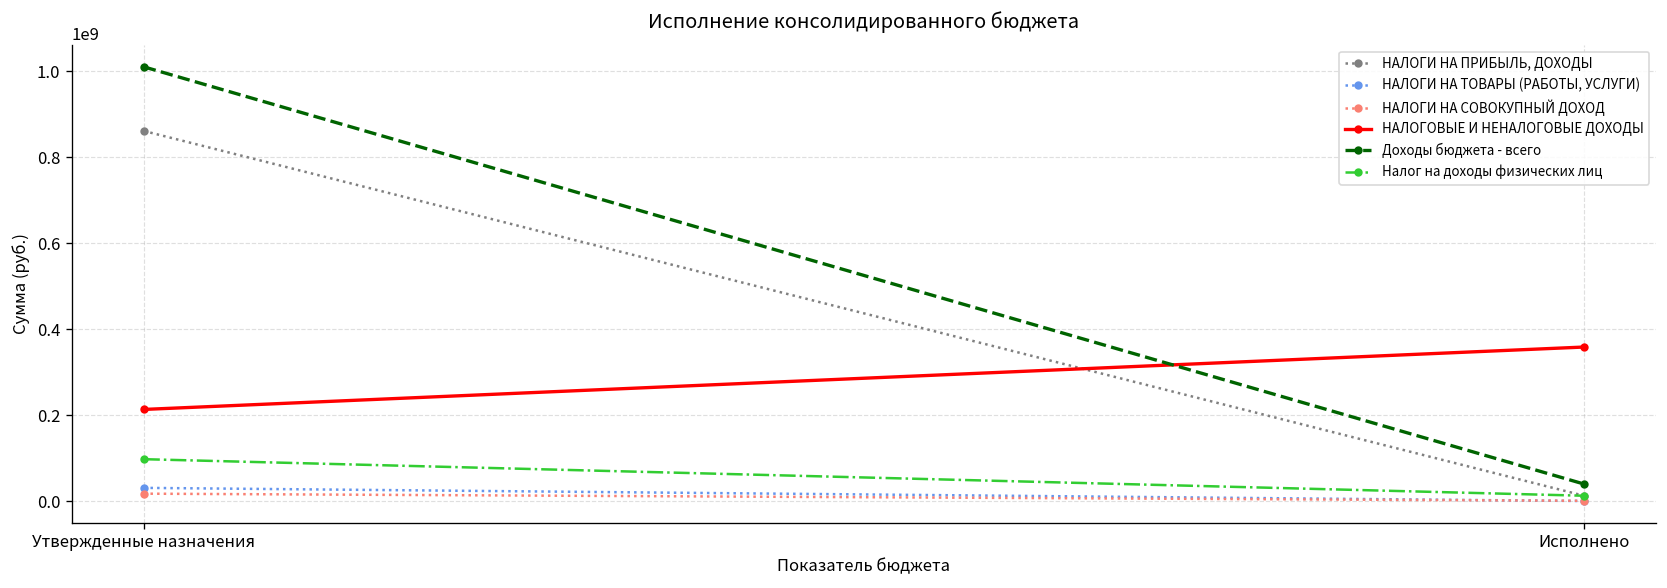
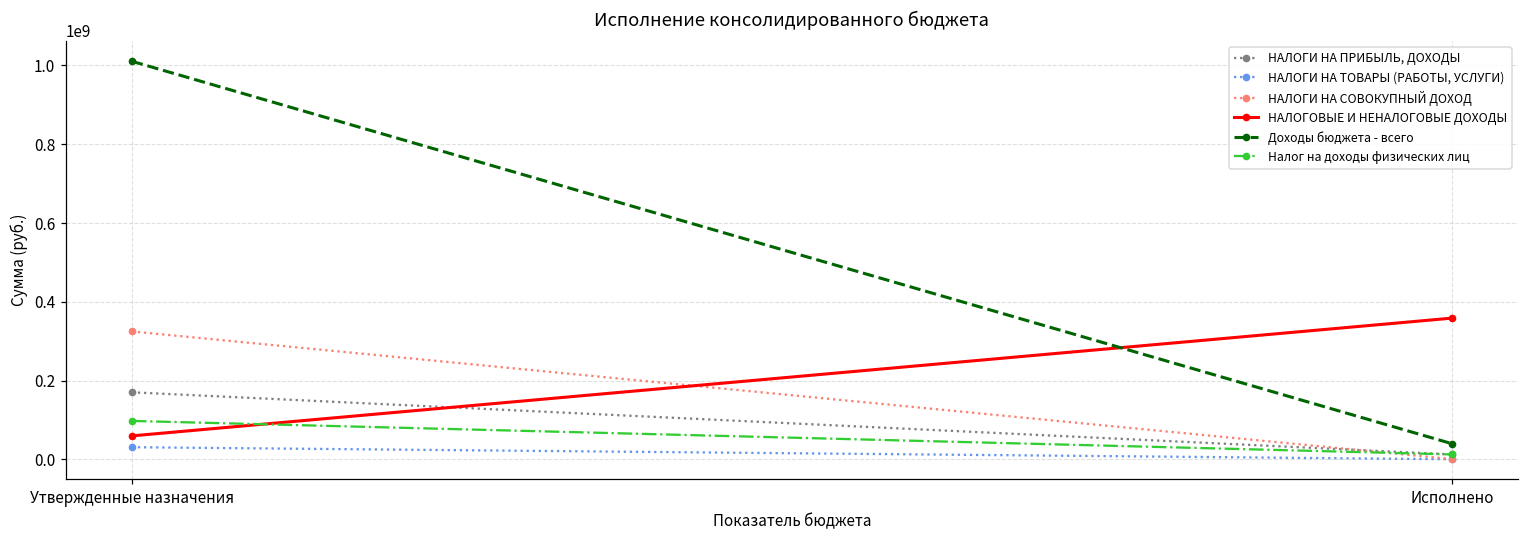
НАЛОГИ НА ПРИБЫЛЬ, ДОХОДЫ, Утвержденные назначения: 860000000 -> 170000000
НАЛОГИ НА СОВОКУПНЫЙ ДОХОД, Утвержденные назначения: 20000000 -> 320000000
НАЛОГОВЫЕ И НЕНАЛОГОВЫЕ ДОХОДЫ, Утвержденные назначения: 210000000 -> 60000000
